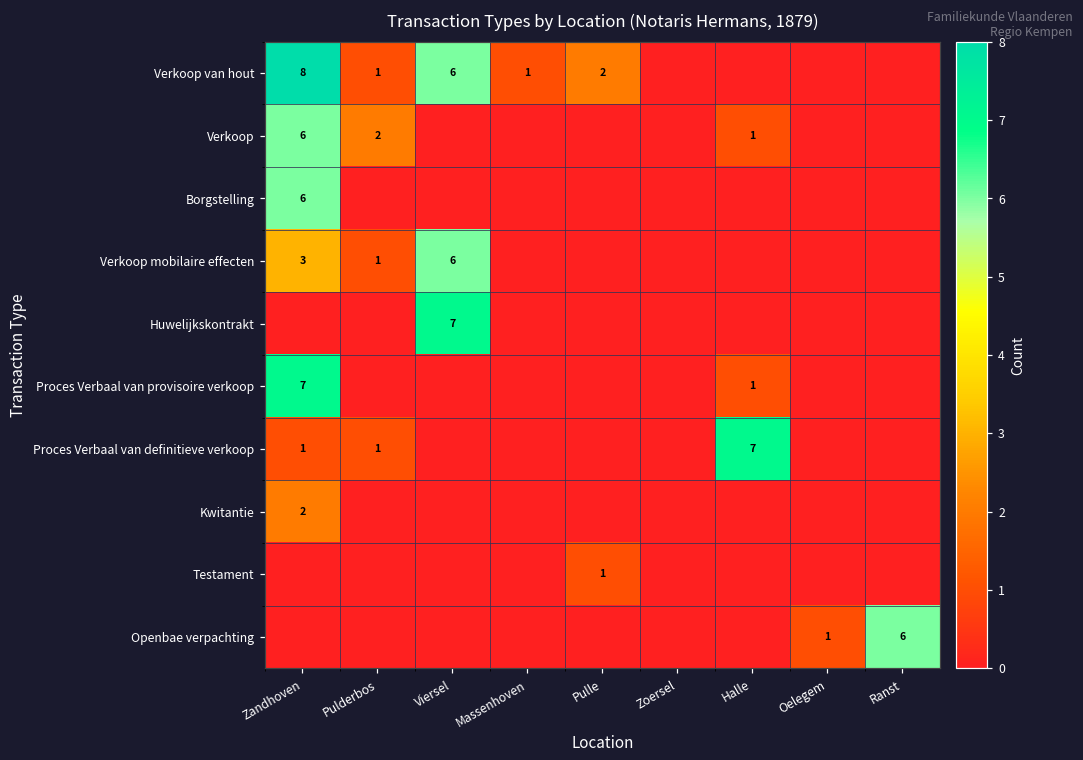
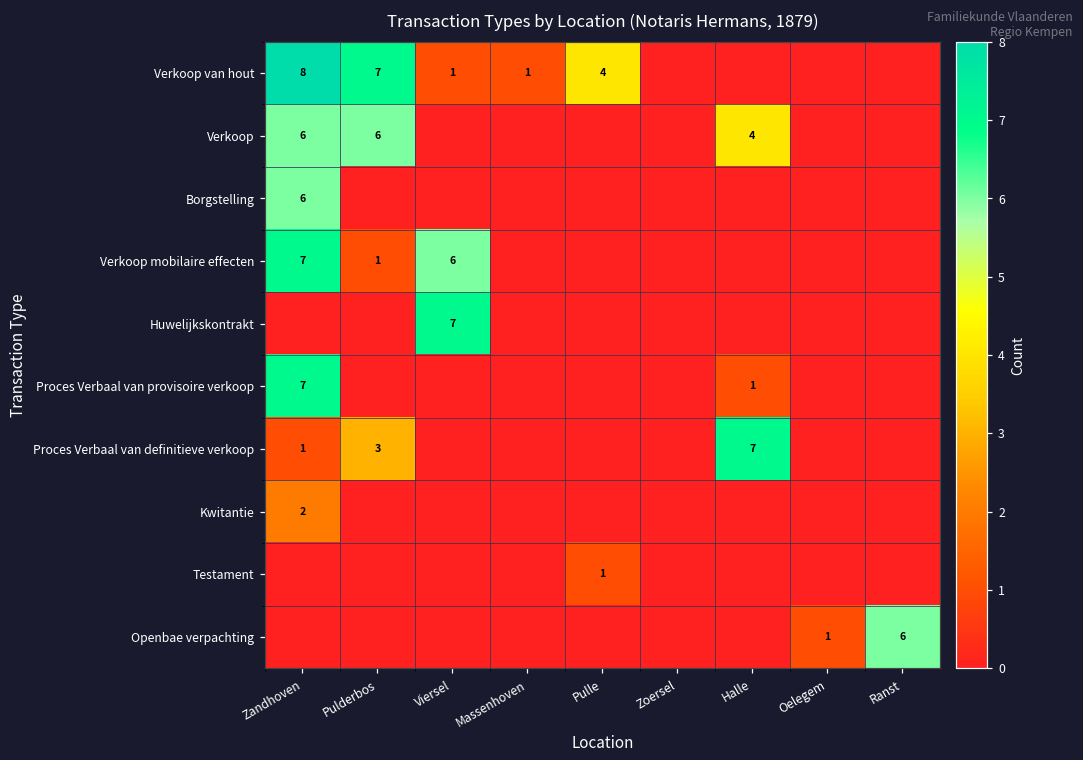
Verkoop van hout, Pulderbos: 1 -> 7
Verkoop van hout, Viersel: 6 -> 1
Verkoop van hout, Pulle: 2 -> 4
Verkoop, Pulderbos: 2 -> 6
Verkoop, Halle: 1 -> 4
Verkoop mobilaire effecten, Zandhoven: 3 -> 7
Proces Verbaal van definitieve verkoop, Pulderbos: 1 -> 3
